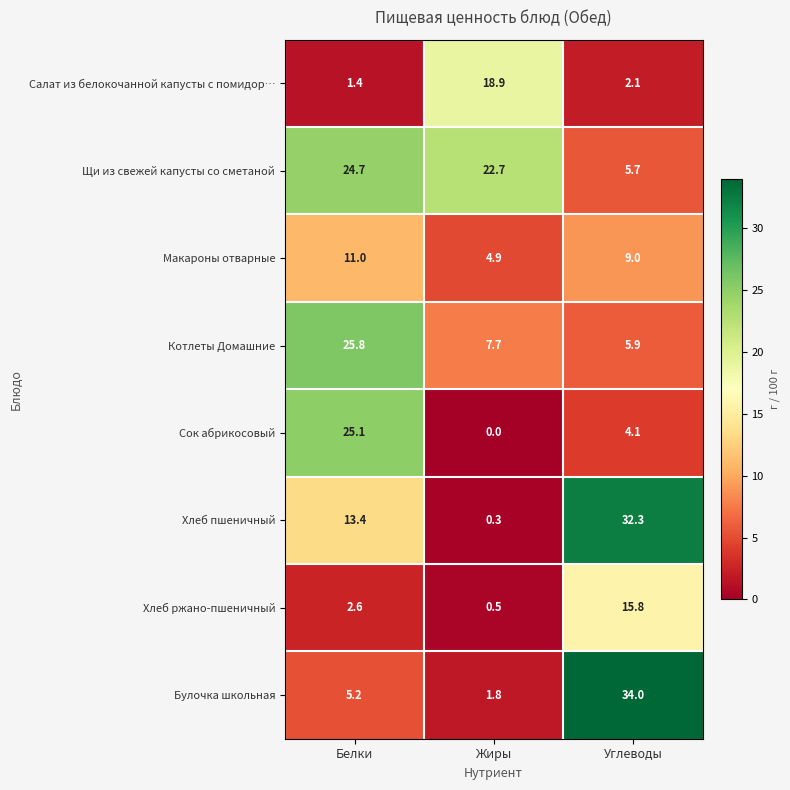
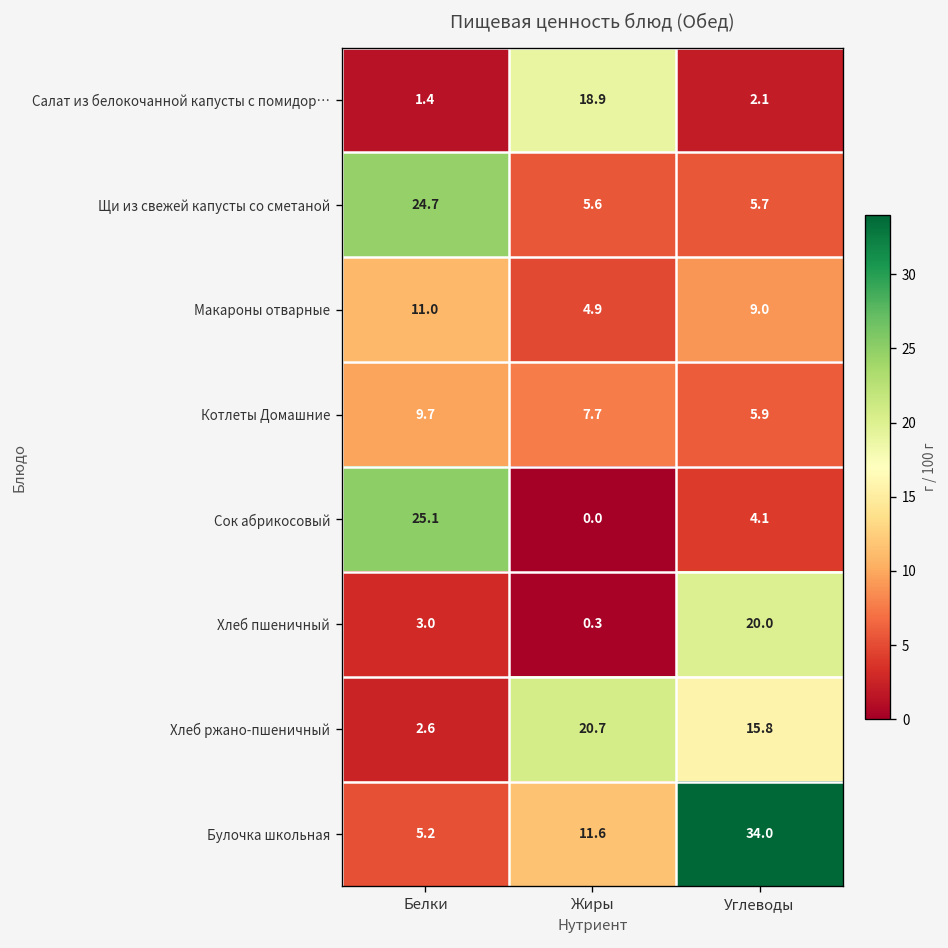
Щи из свежей капусты со сметаной, Жиры: 22.7 -> 5.6
Котлеты Домашние, Белки: 25.8 -> 9.7
Хлеб пшеничный, Белки: 13.4 -> 3.0
Хлеб пшеничный, Углеводы: 32.3 -> 20.0
Хлеб ржано-пшеничный, Жиры: 0.5 -> 20.7
Булочка школьная, Жиры: 1.8 -> 11.6
